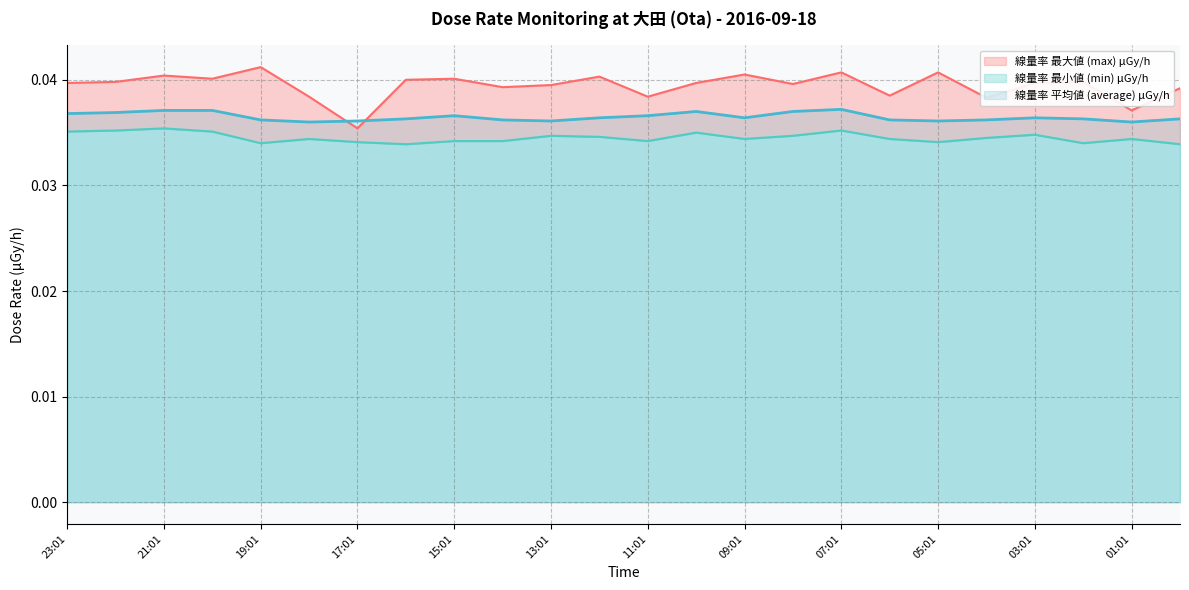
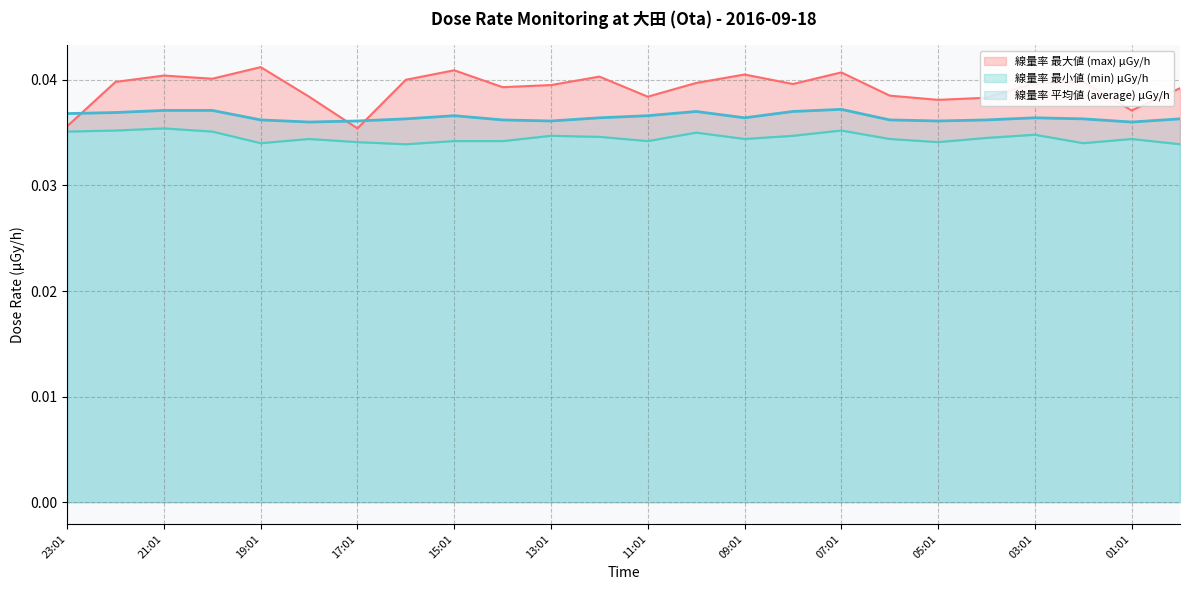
線量率 最大値 (max) μGy/h, 23:01: 0.0397 -> 0.0356
線量率 最大値 (max) μGy/h, 15:01: 0.0401 -> 0.0409
線量率 最大値 (max) μGy/h, 05:01: 0.0407 -> 0.0381
